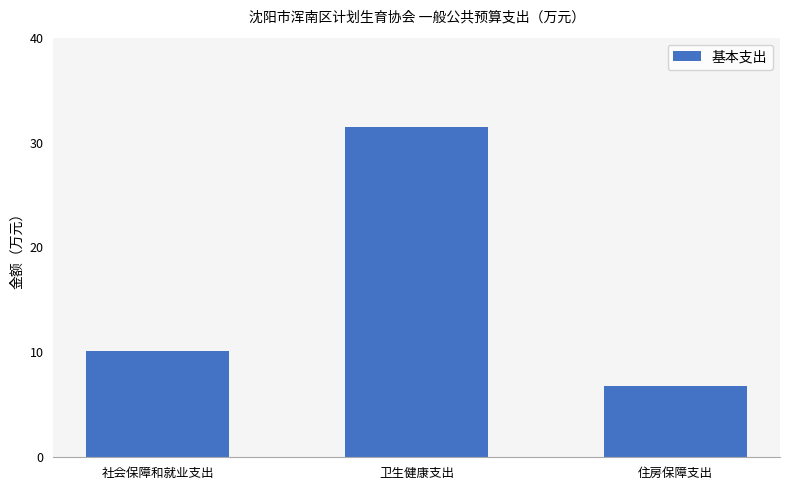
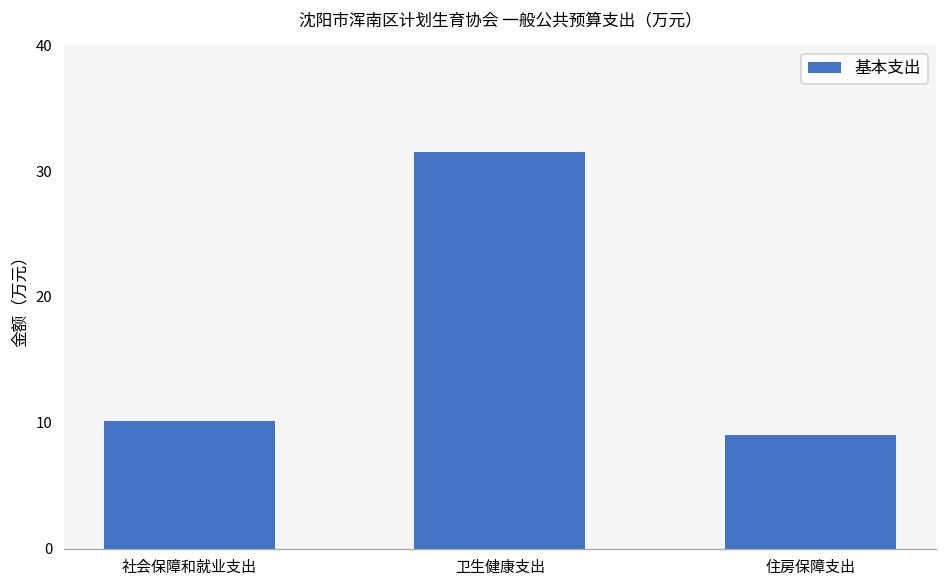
住房保障支出: 6.8 -> 9.1
